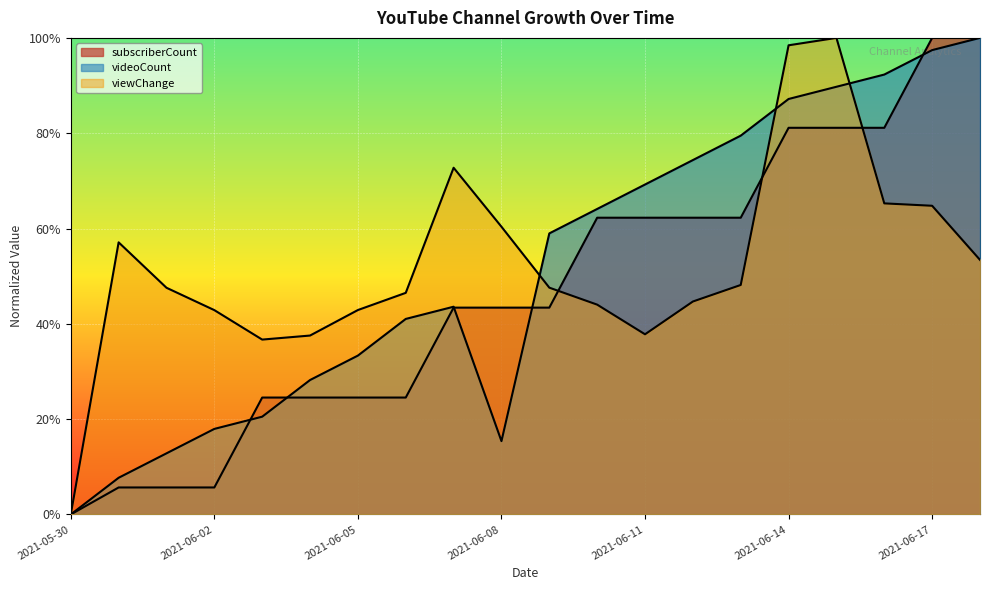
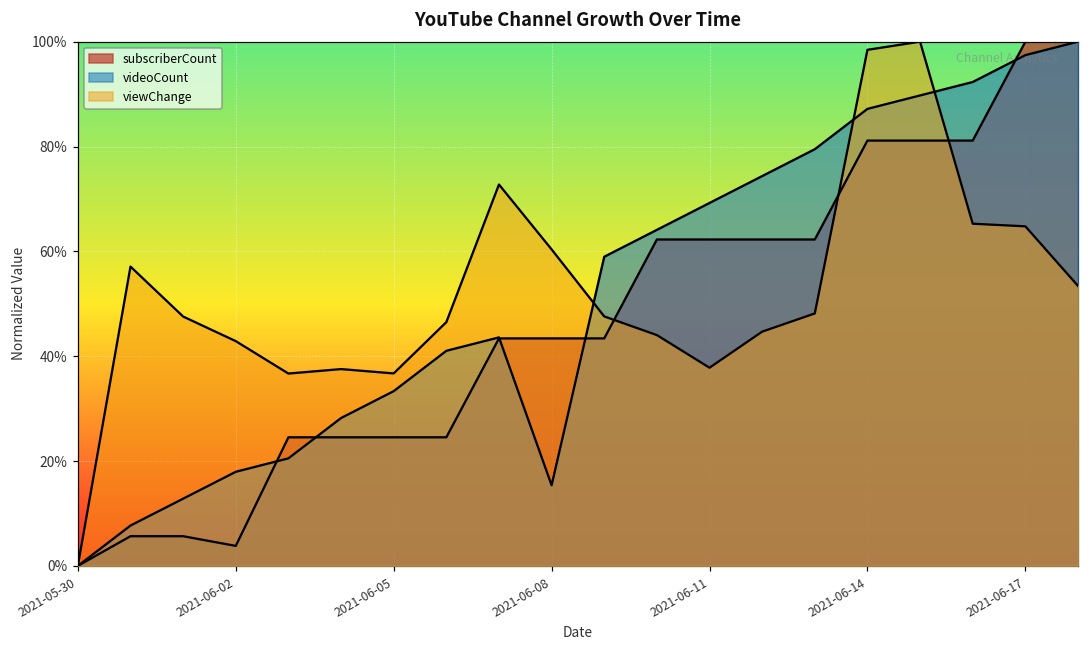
subscriberCount, 2021-06-02: 6% -> 4%
viewChange, 2021-06-05: 43% -> 37%
